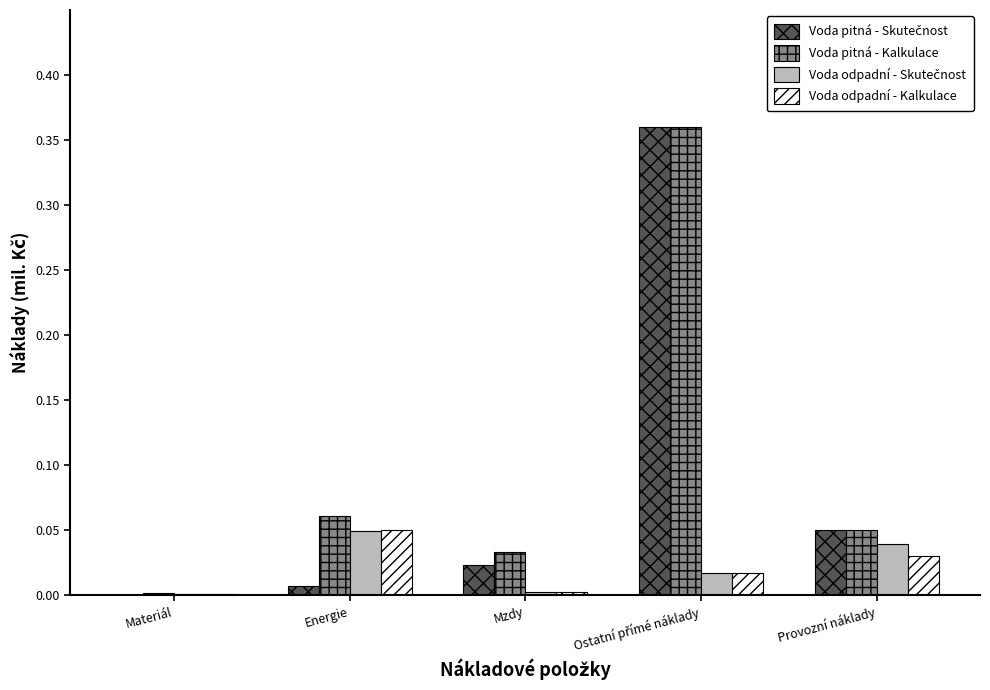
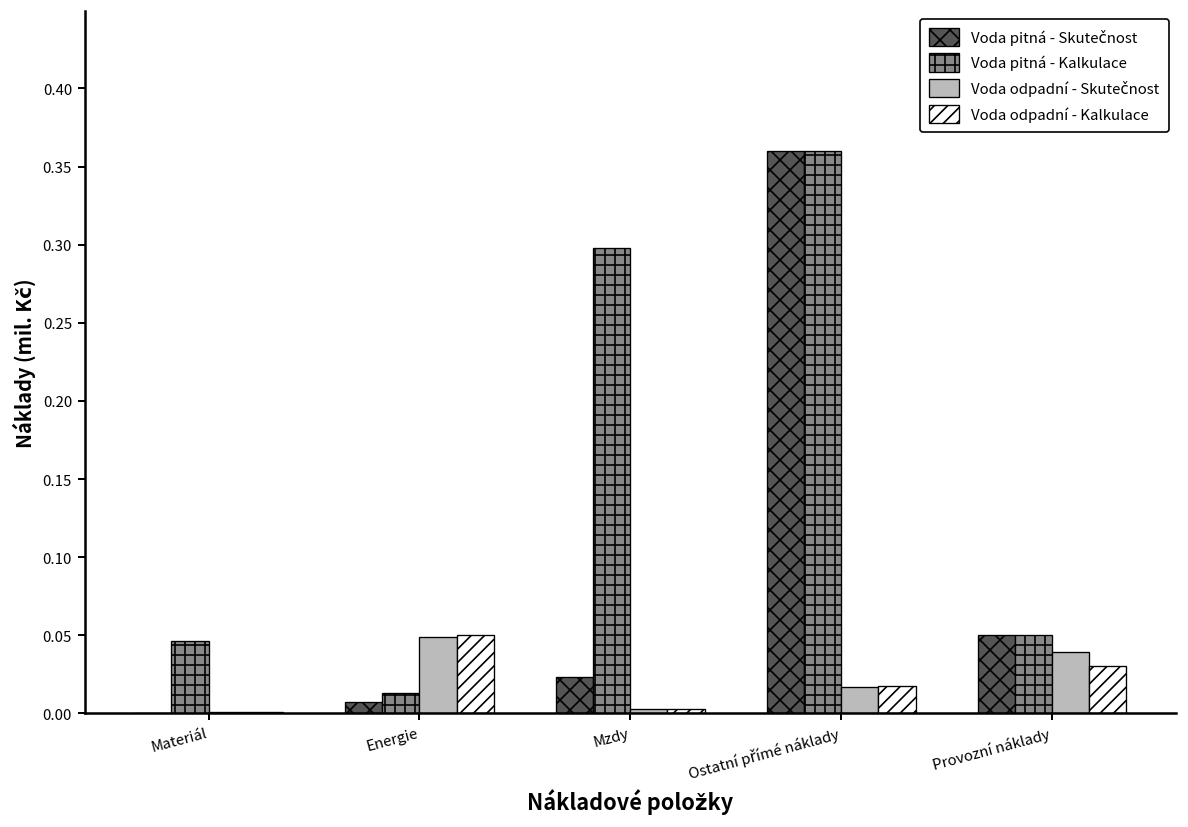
Voda pitná - Kalkulace, Materiál: 0.002 -> 0.046
Voda pitná - Kalkulace, Energie: 0.061 -> 0.013
Voda pitná - Kalkulace, Mzdy: 0.033 -> 0.298
